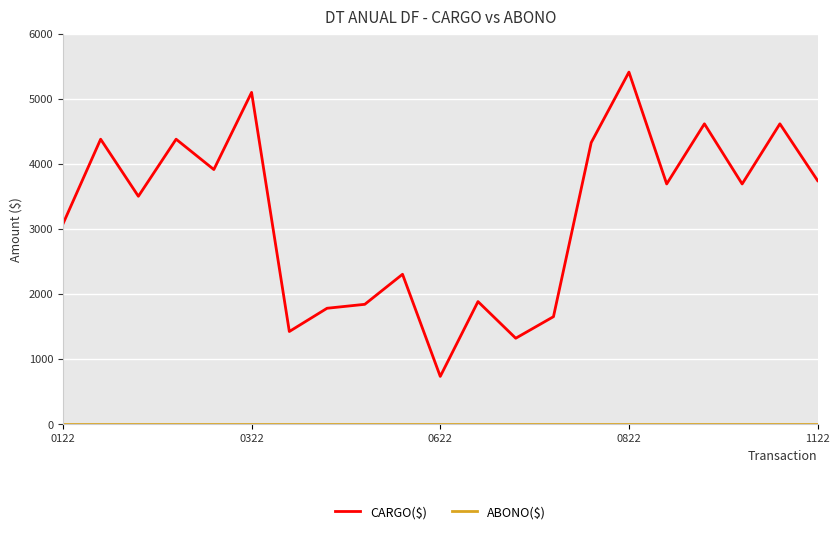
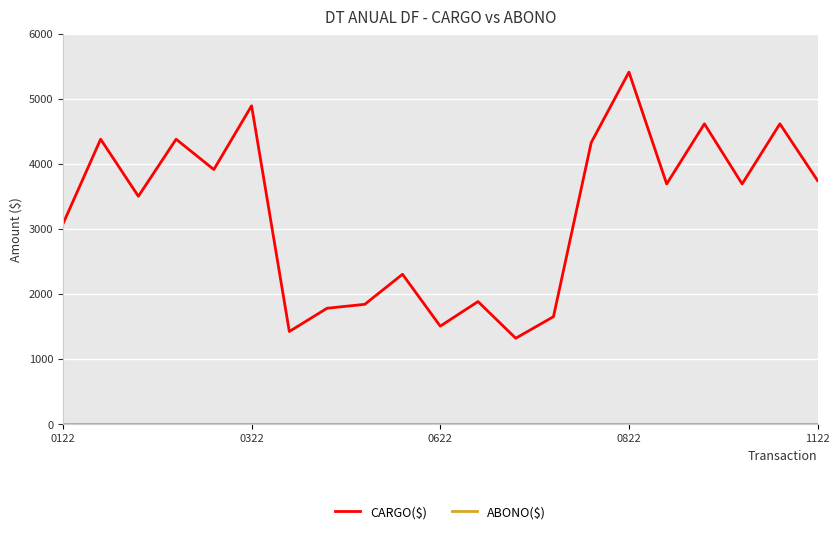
CARGO($), 0322: 5100 -> 4900
CARGO($), 0622: 700 -> 1500
